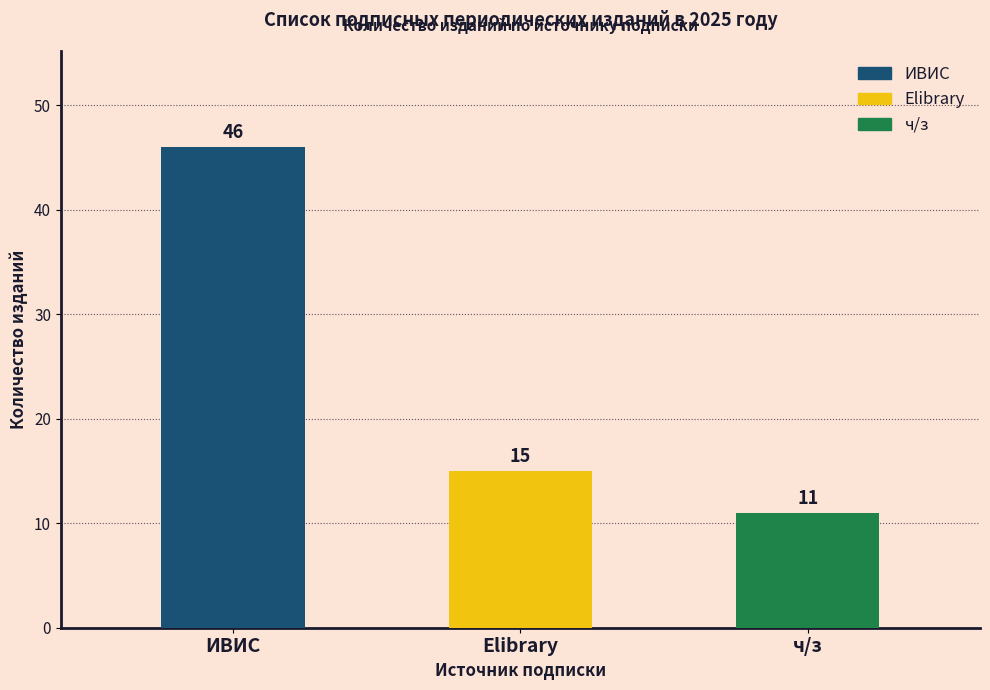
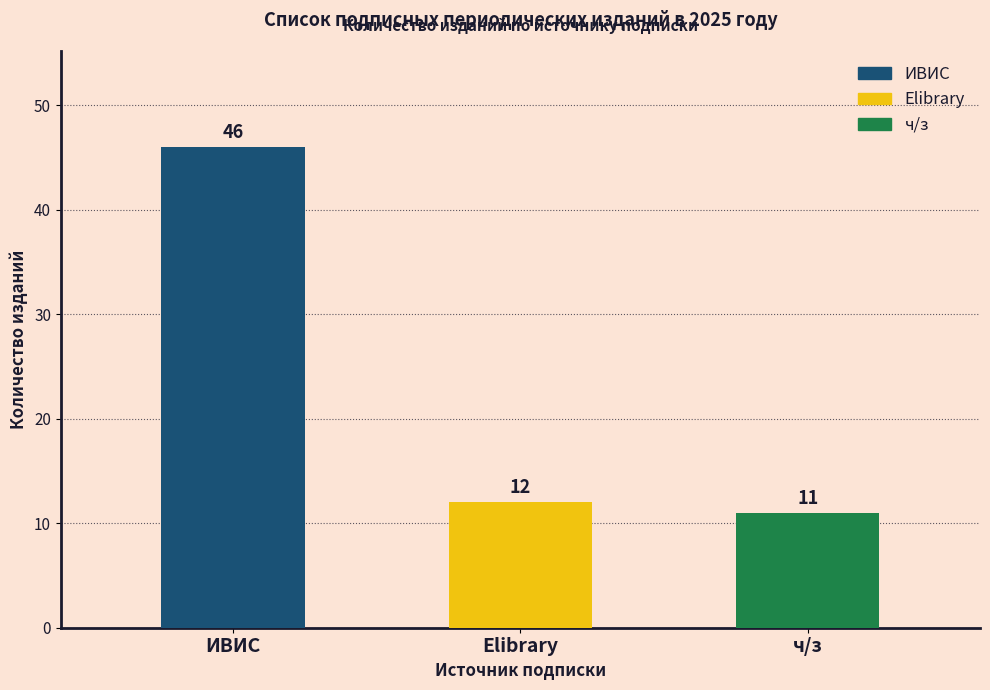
Elibrary: 15 -> 12
